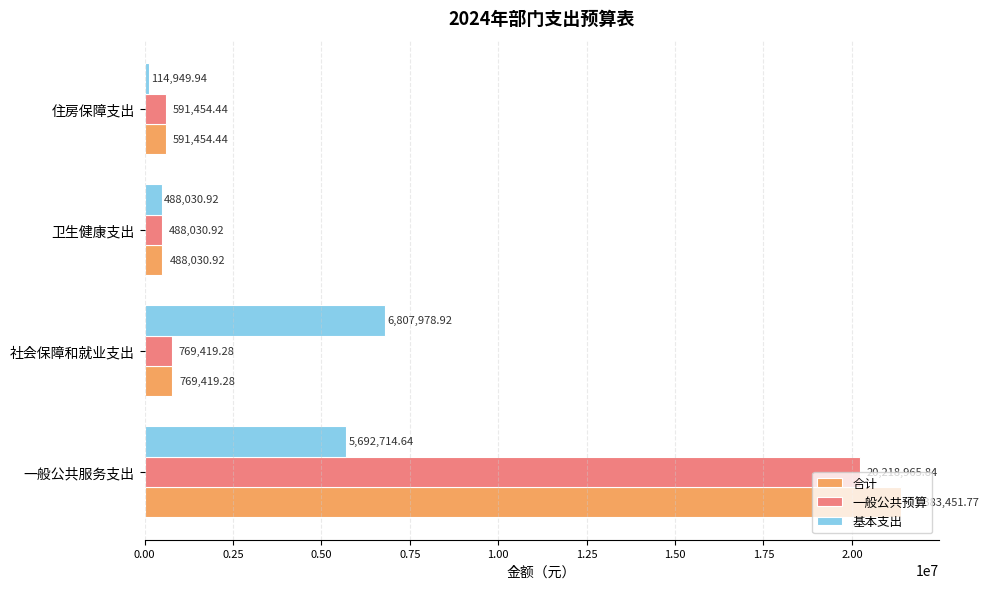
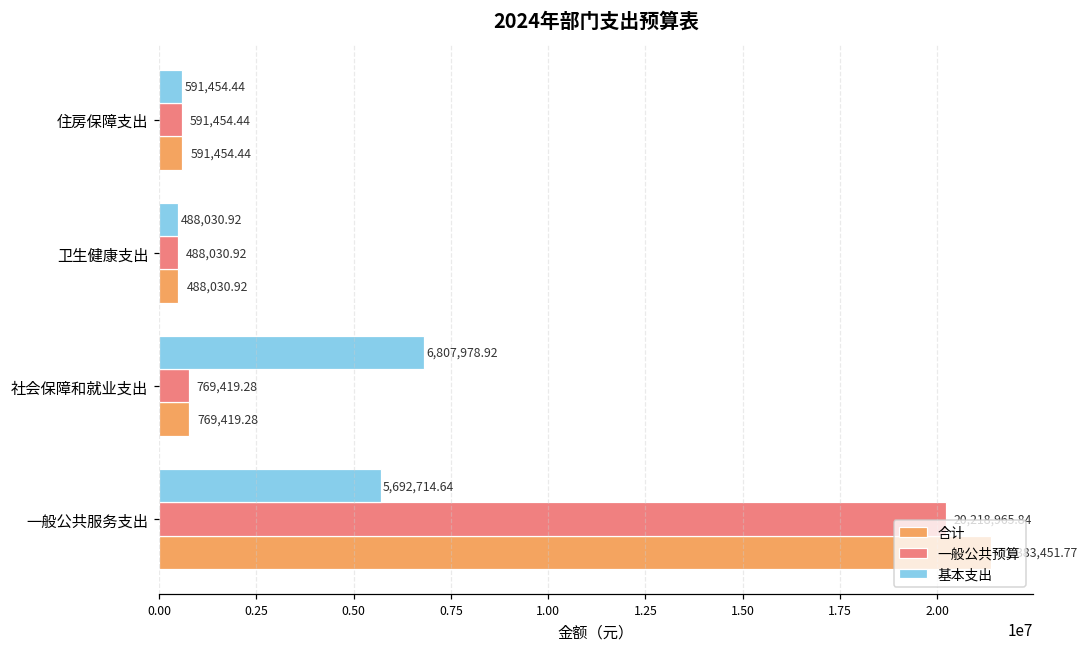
基本支出, 住房保障支出: 114,949.94 -> 591,454.44
